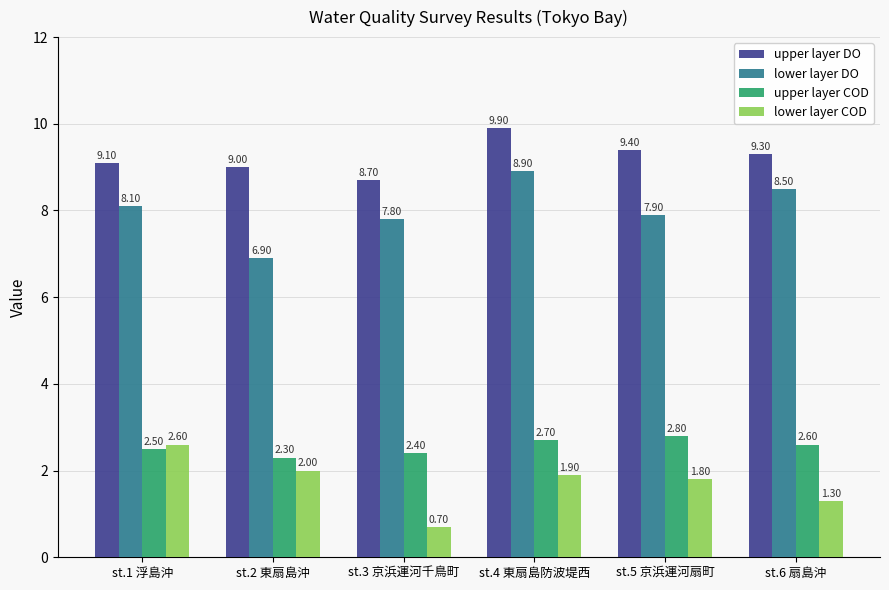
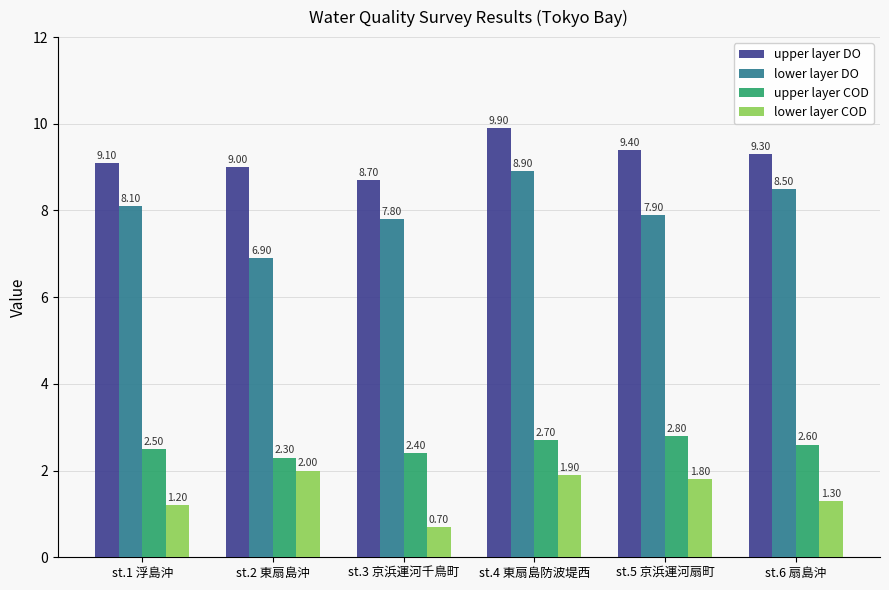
lower layer COD, st.1 浮島沖: 2.60 -> 1.20
